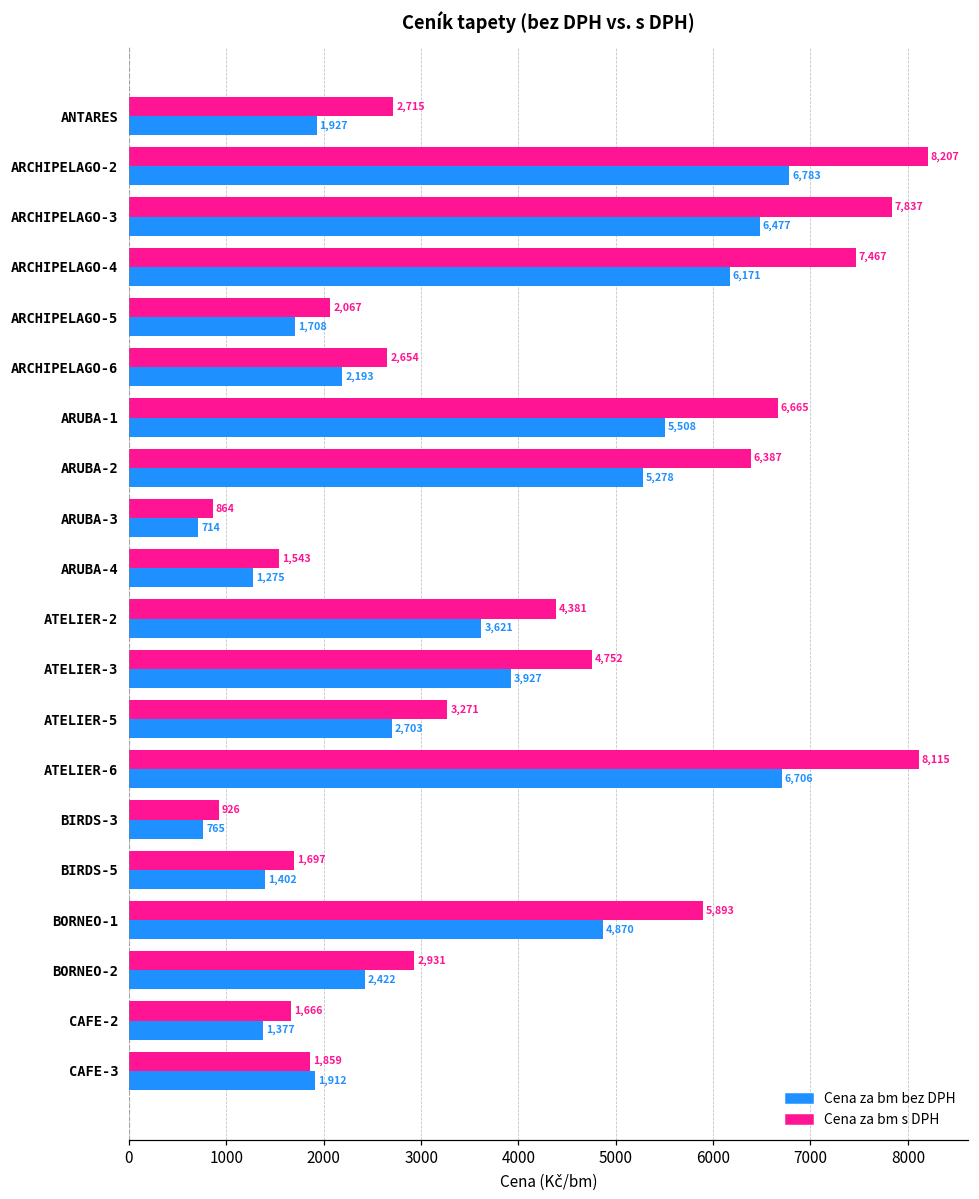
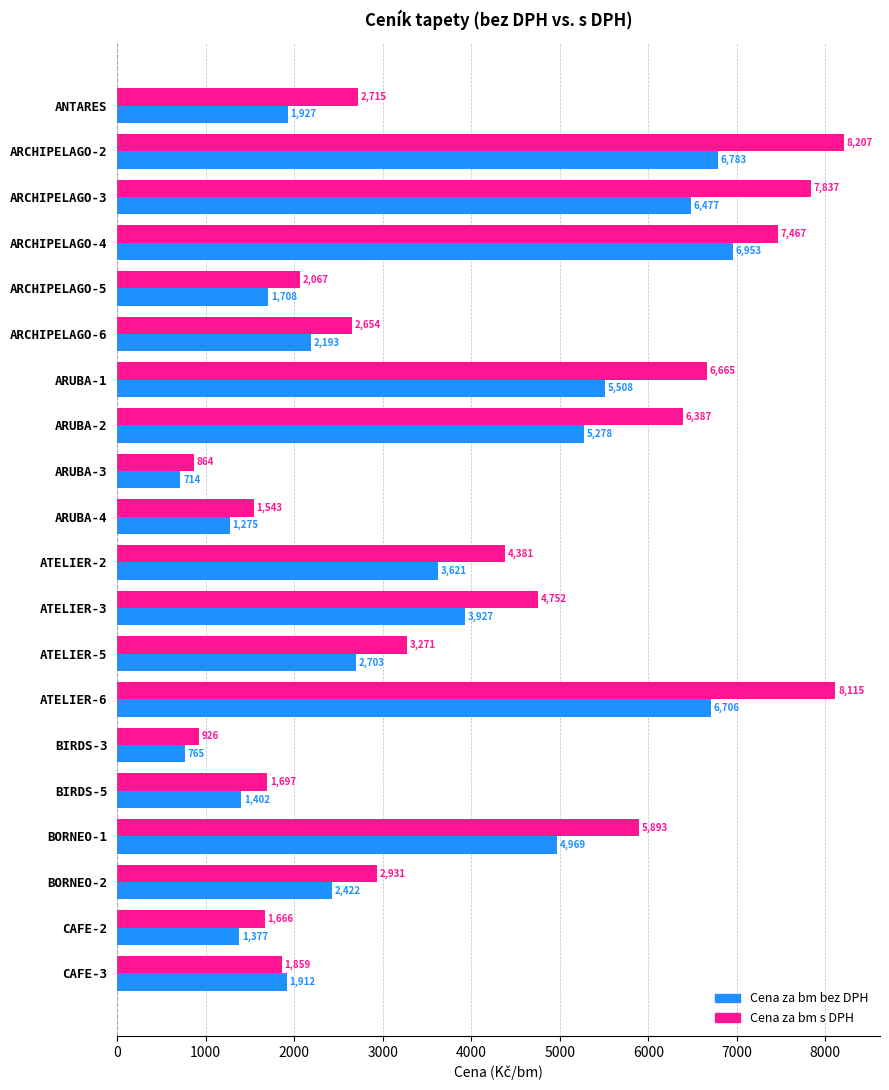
Cena za bm bez DPH, ARCHIPELAGO-4: 6,171 -> 6,953
Cena za bm bez DPH, BORNEO-1: 4,870 -> 4,969
